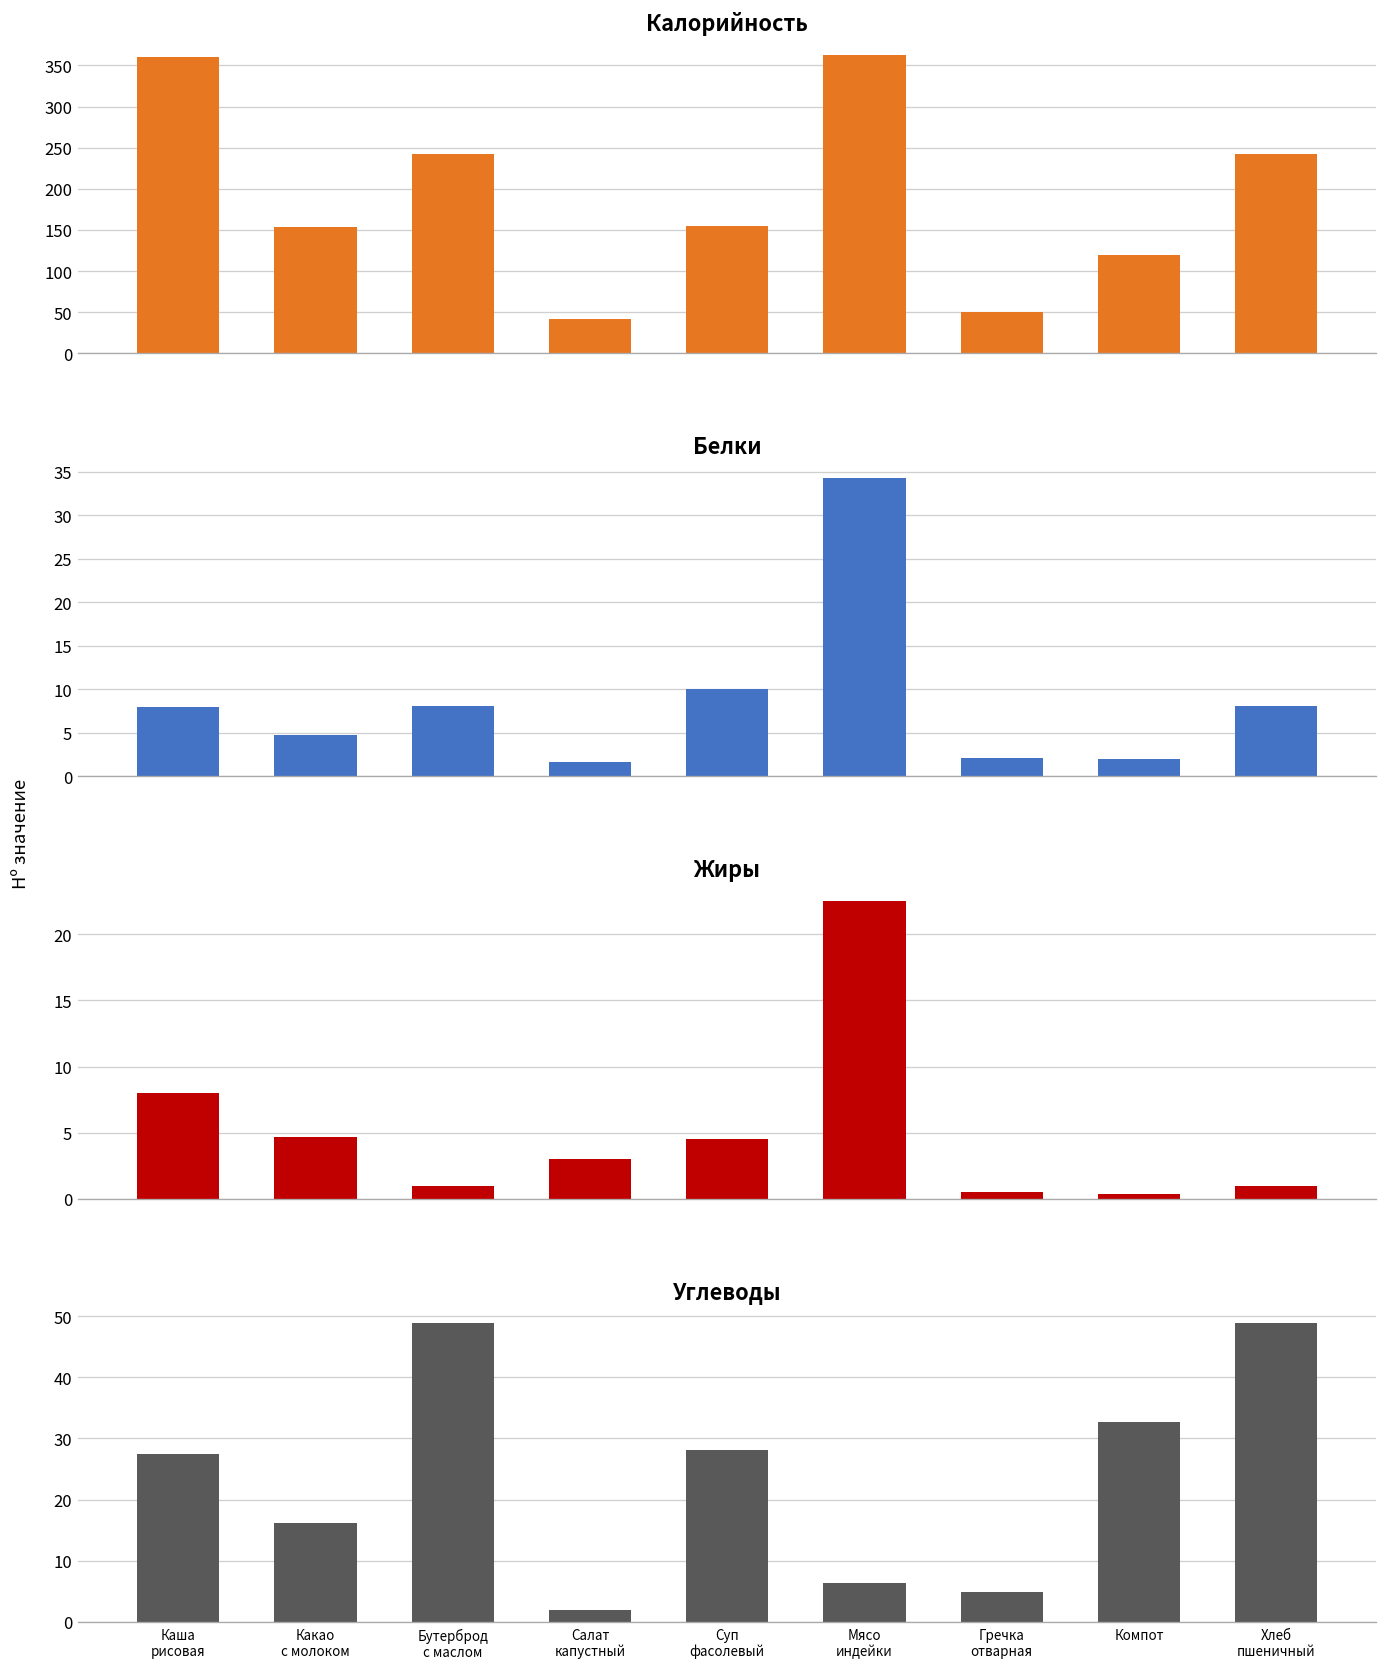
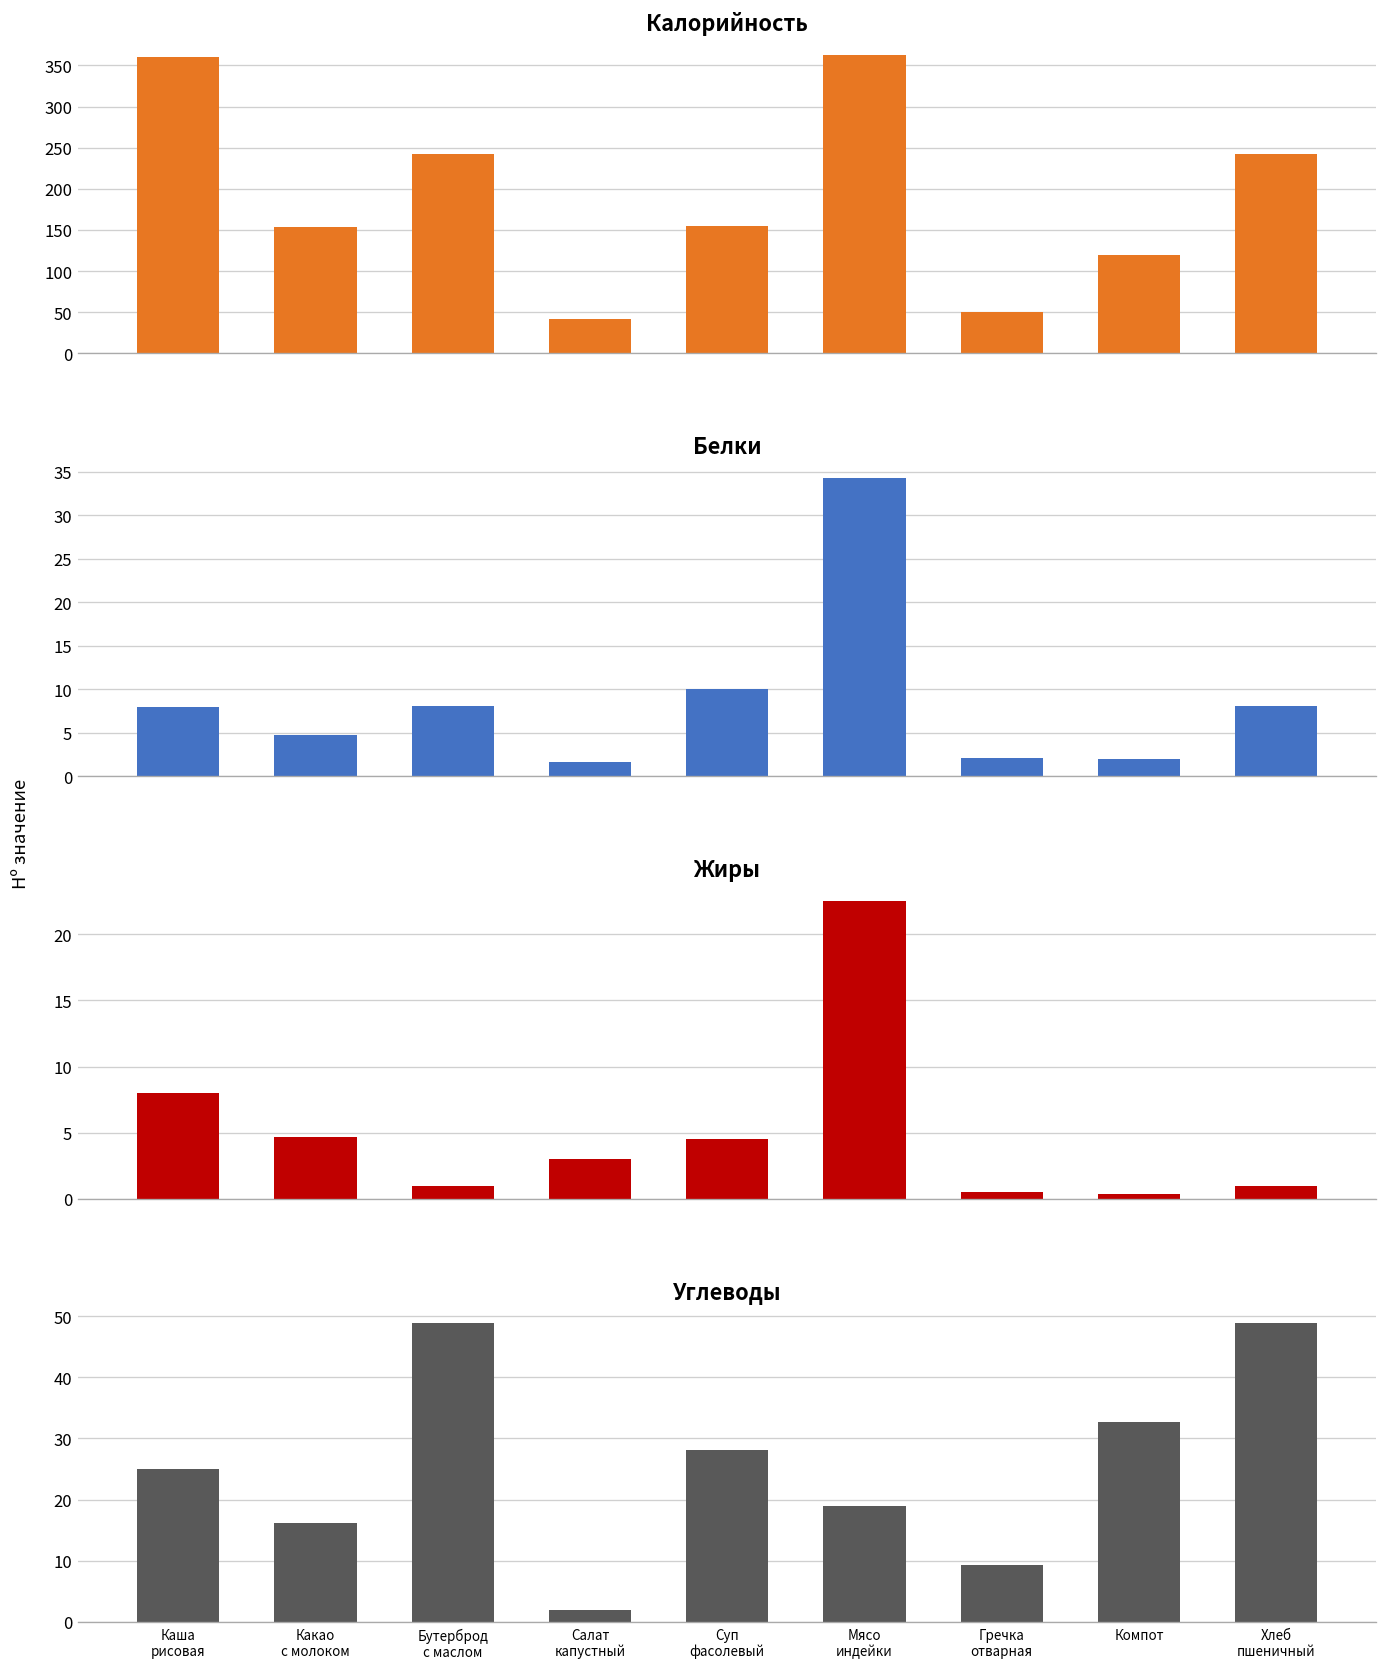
Углеводы, Каша рисовая: 27 -> 25
Углеводы, Мясо индейки: 6 -> 19
Углеводы, Гречка отварная: 5 -> 9
